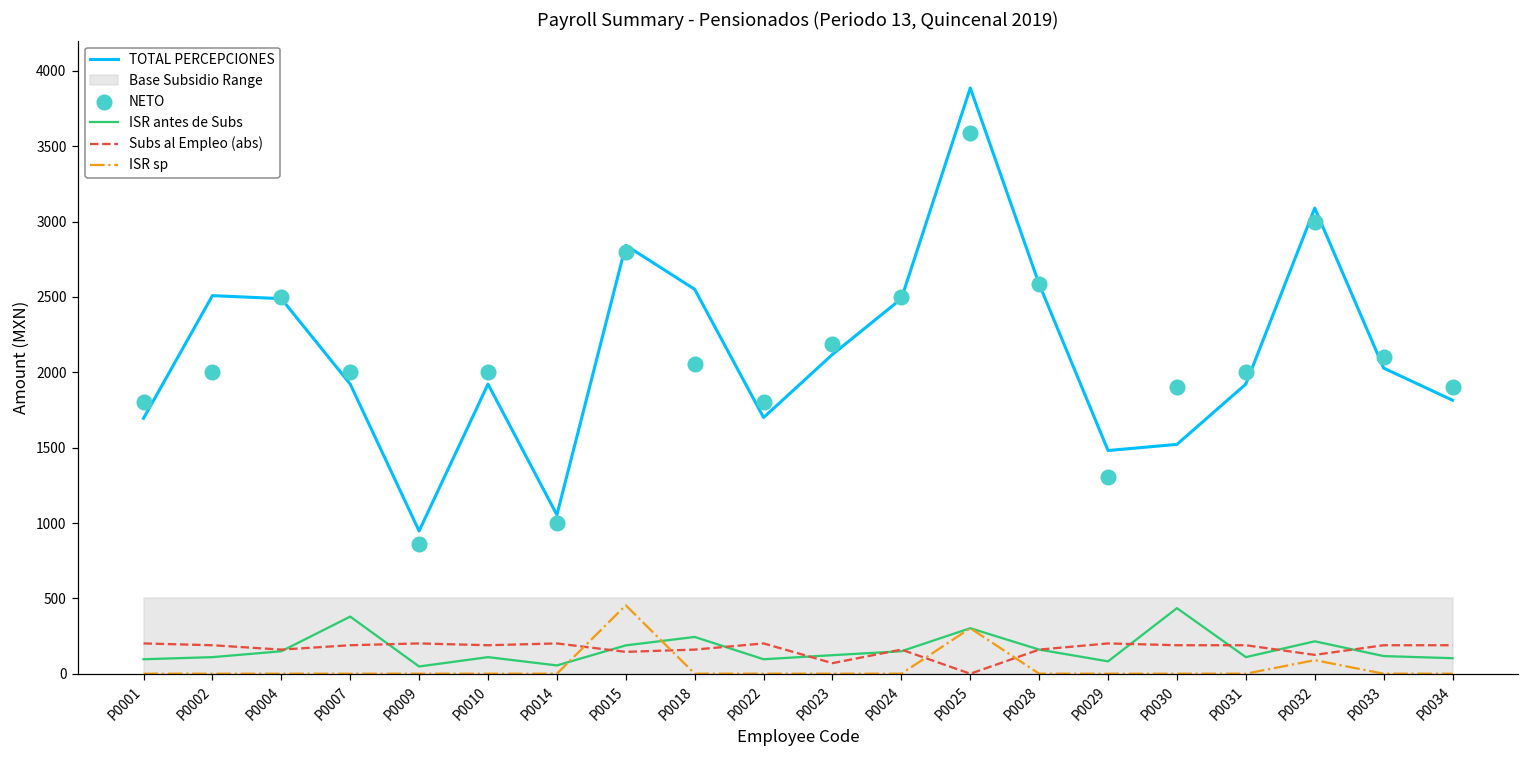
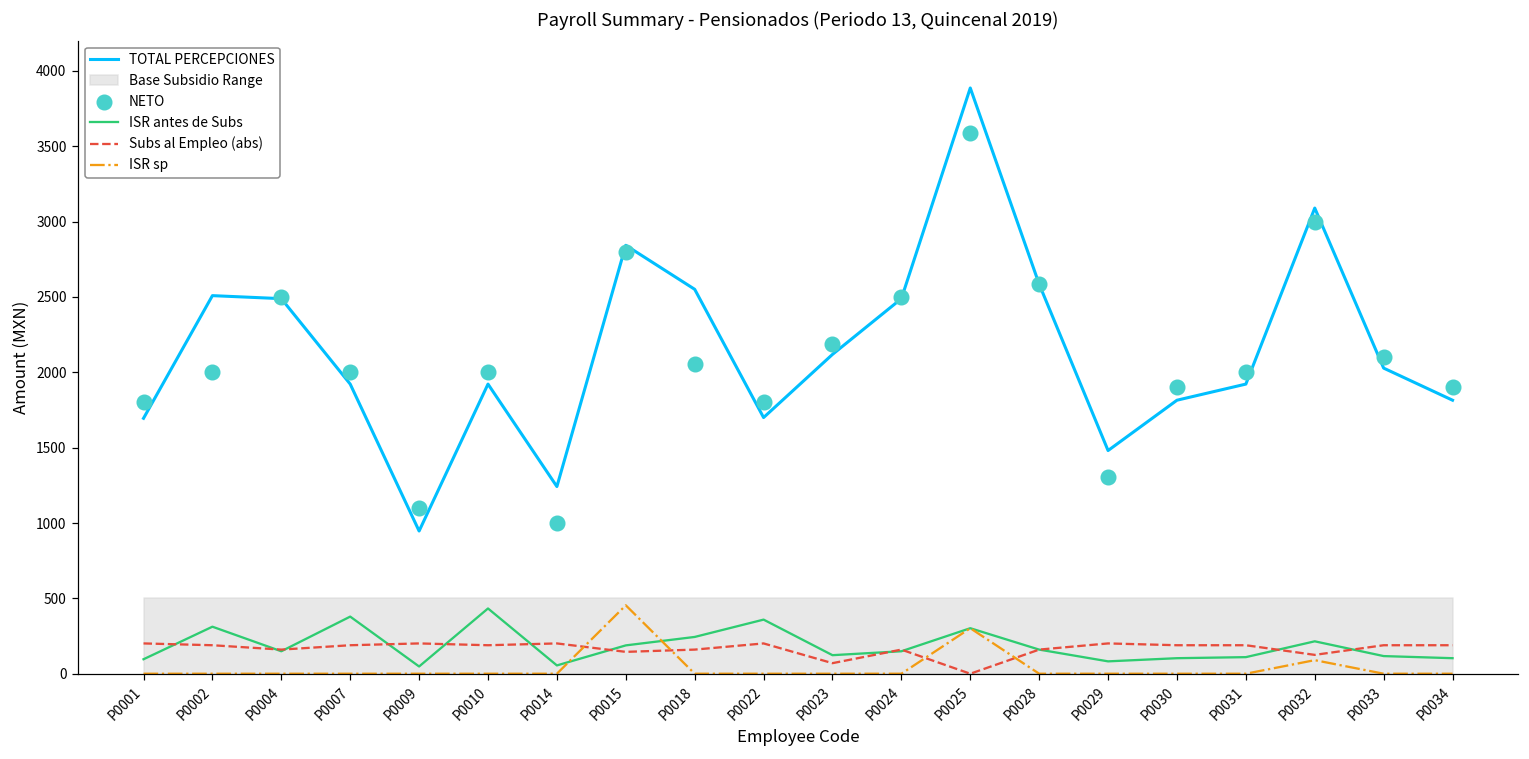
ISR antes de Subs, P0002: 110 -> 310
NETO, P0009: 860 -> 1100
ISR antes de Subs, P0010: 110 -> 430
TOTAL PERCEPCIONES, P0014: 1050 -> 1240
ISR antes de Subs, P0022: 100 -> 360
TOTAL PERCEPCIONES, P0030: 1520 -> 1820
ISR antes de Subs, P0030: 440 -> 100
